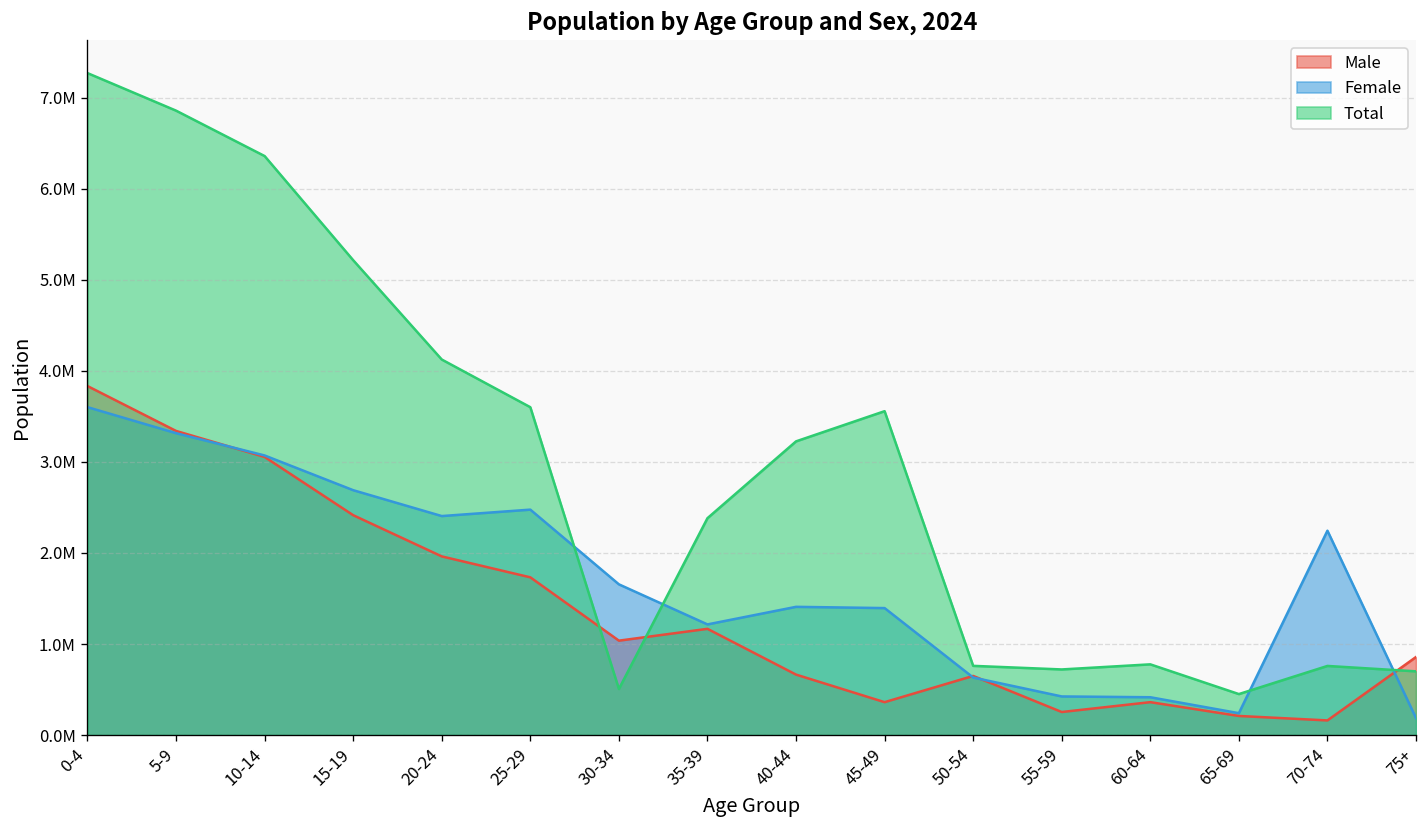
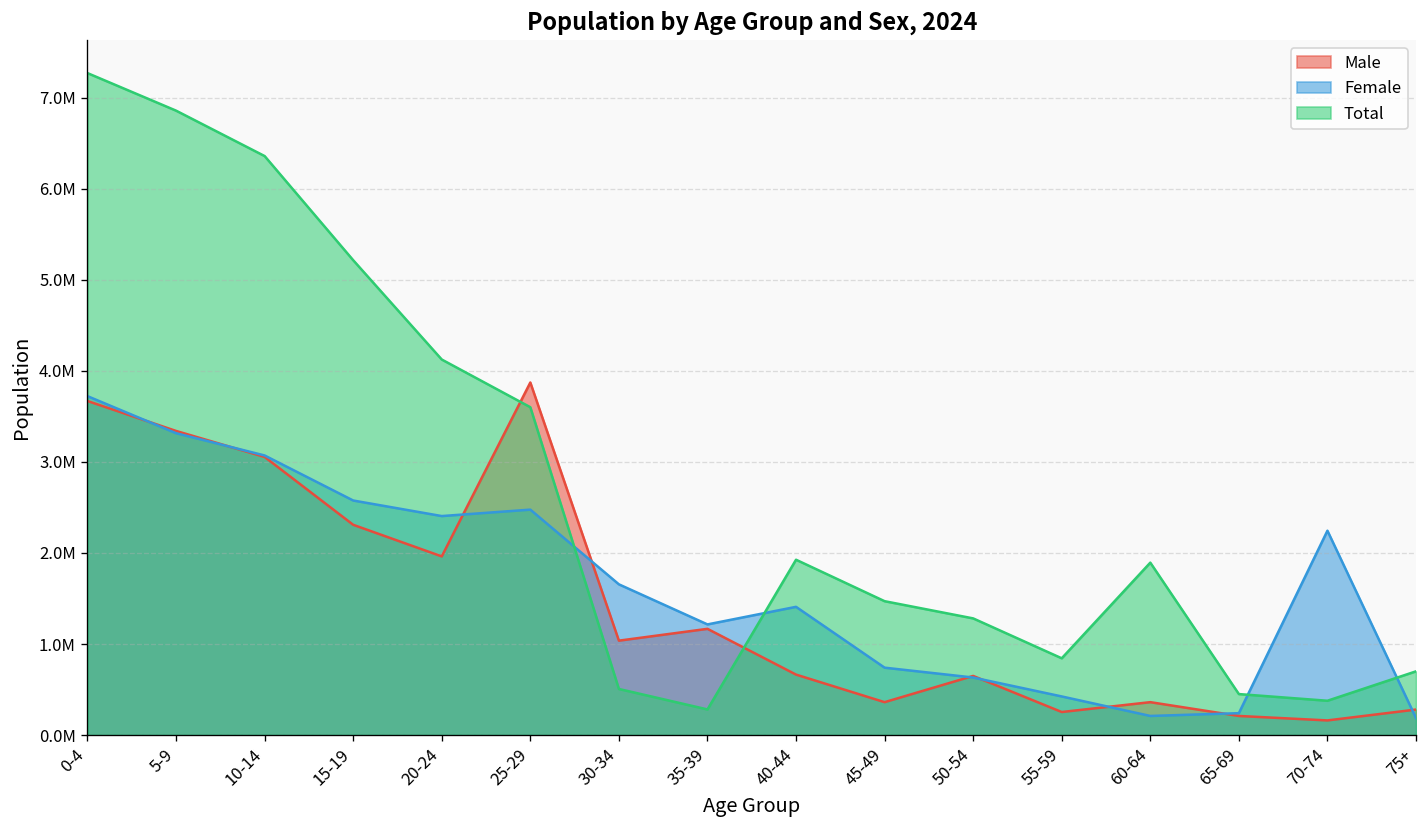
Male, 0-4: 3800000 -> 3700000
Female, 0-4: 3600000 -> 3700000
Male, 15-19: 2400000 -> 2300000
Female, 15-19: 2700000 -> 2600000
Male, 25-29: 1700000 -> 3900000
Total, 35-39: 2400000 -> 300000
Total, 40-44: 3200000 -> 1900000
Female, 45-49: 1400000 -> 700000
Total, 45-49: 3600000 -> 1500000
Total, 50-54: 800000 -> 1300000
Total, 55-59: 700000 -> 800000
Female, 60-64: 400000 -> 200000
Total, 60-64: 800000 -> 1900000
Total, 70-74: 800000 -> 400000
Male, 75+: 900000 -> 300000
